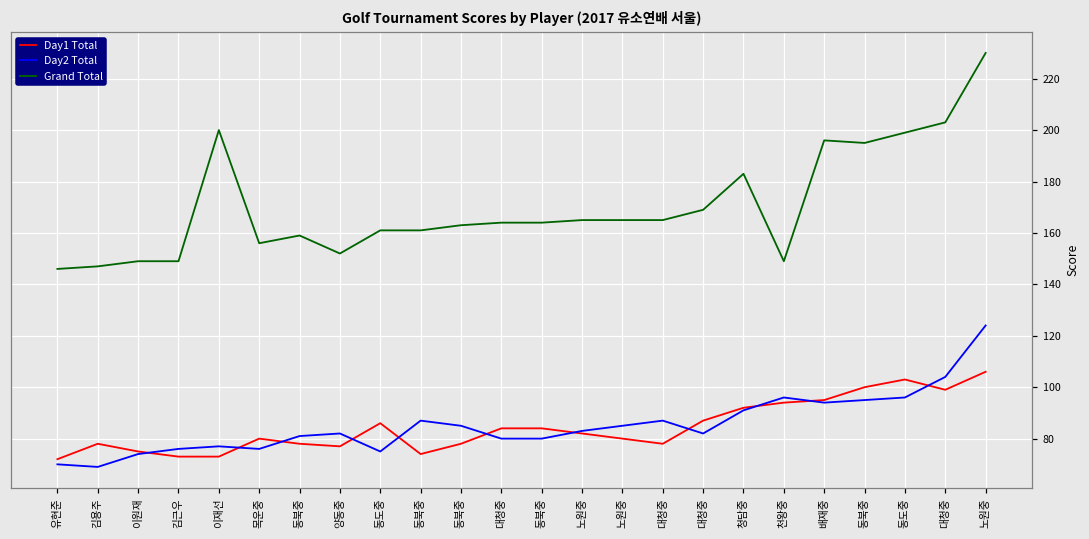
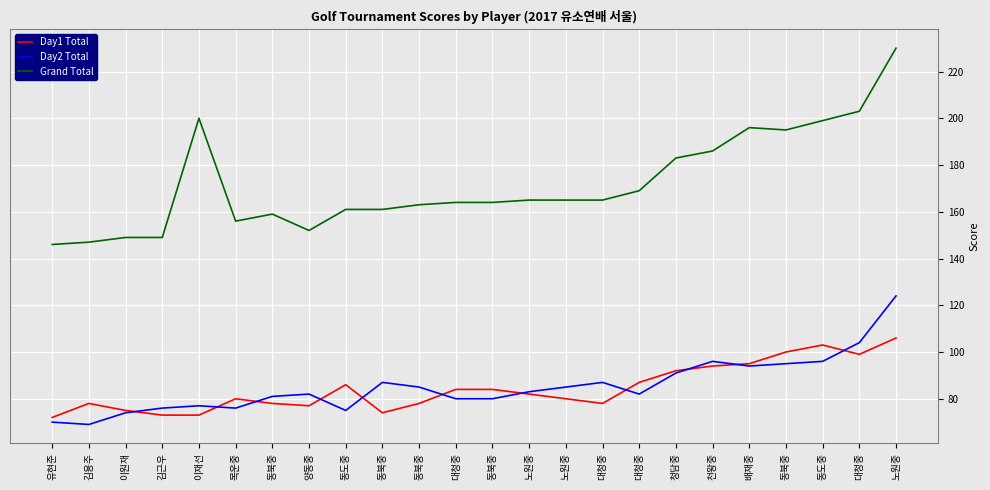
Grand Total, 천왕중: 149 -> 186
